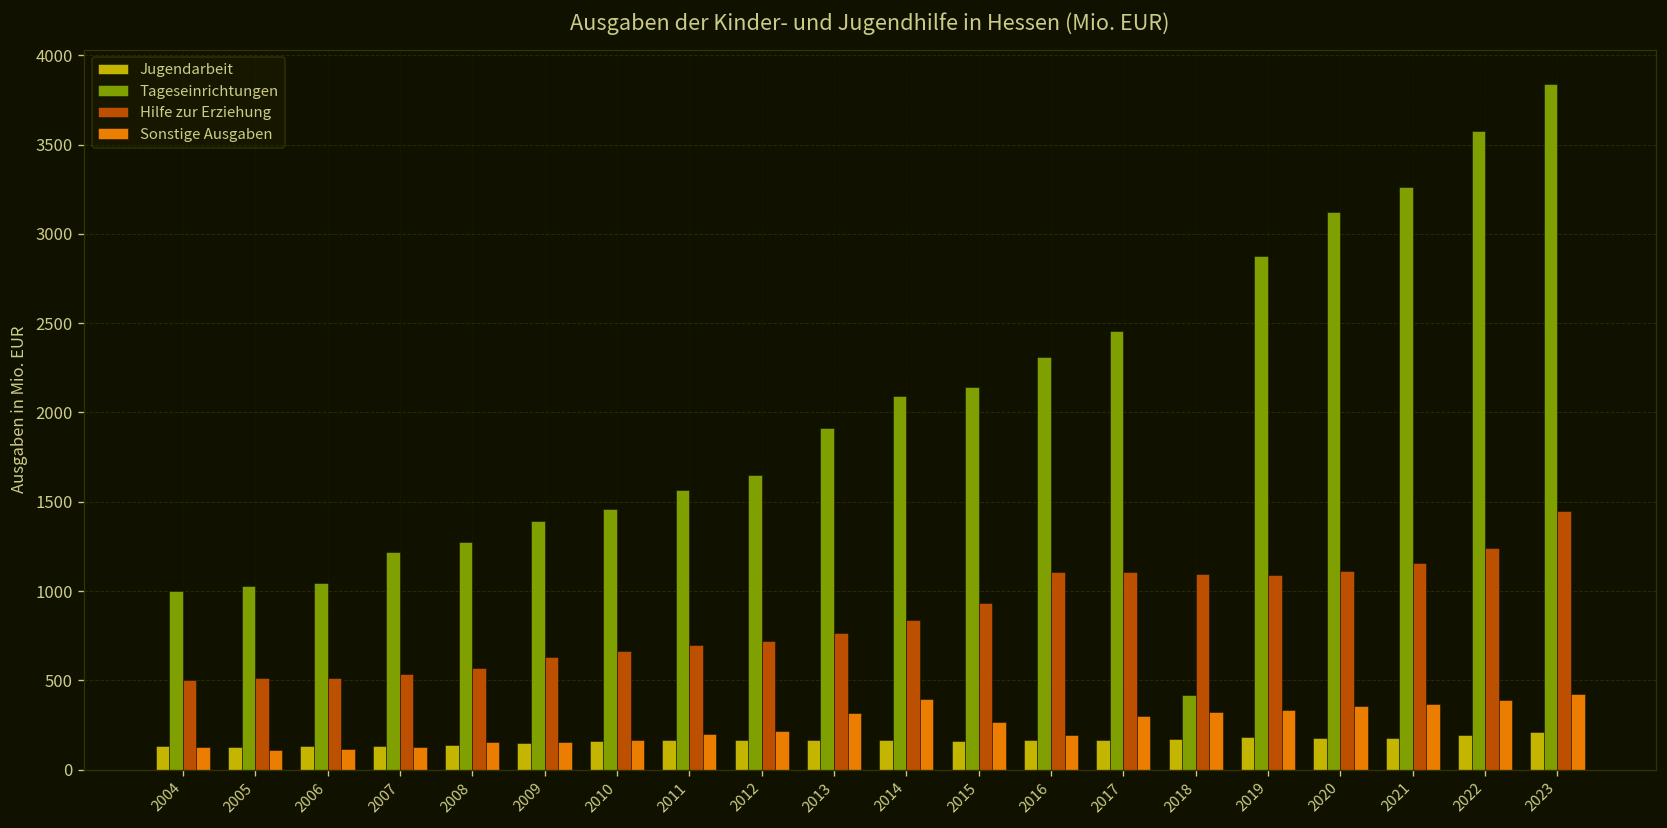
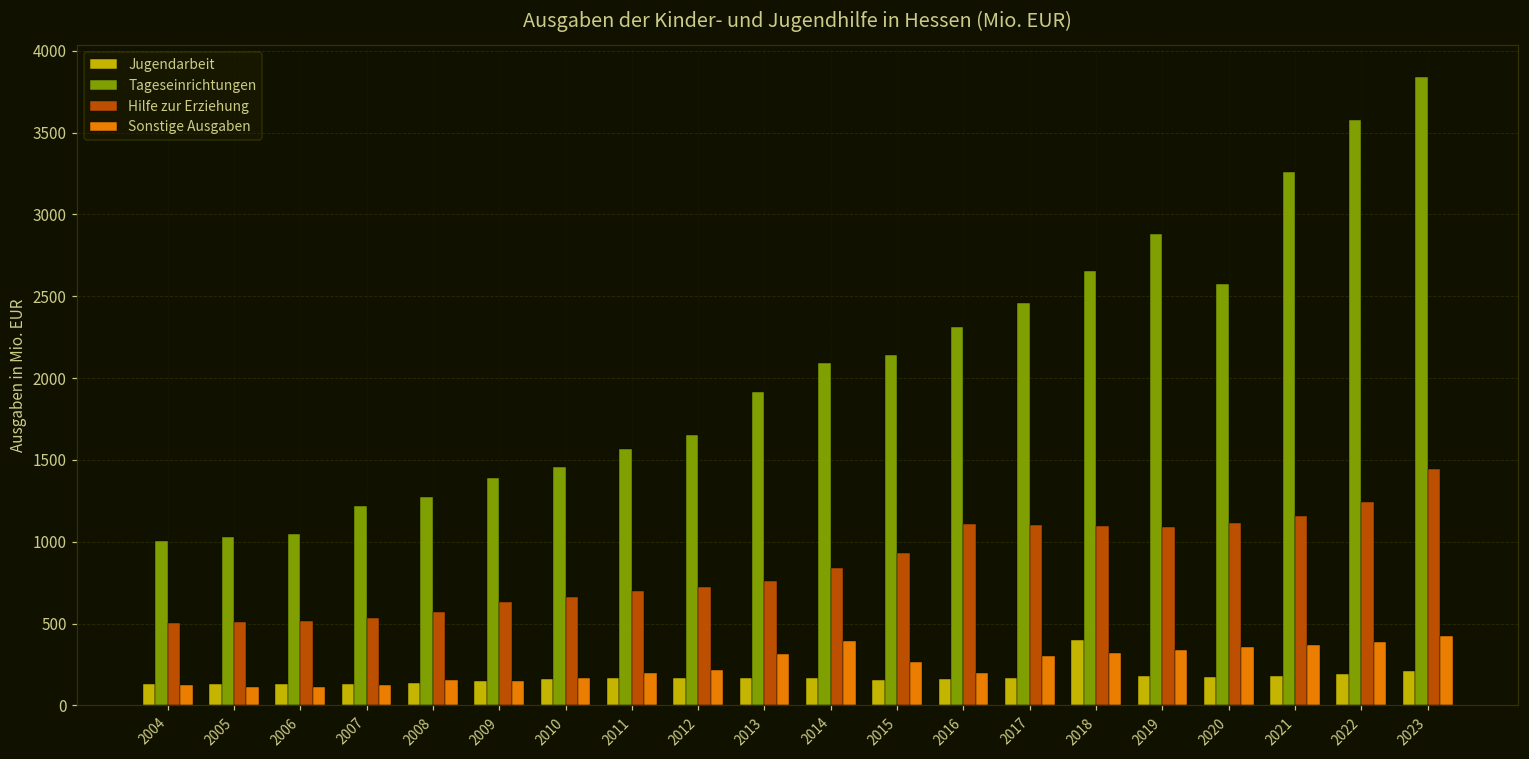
Jugendarbeit, 2018: 170 -> 400
Tageseinrichtungen, 2018: 420 -> 2650
Tageseinrichtungen, 2020: 3120 -> 2580
